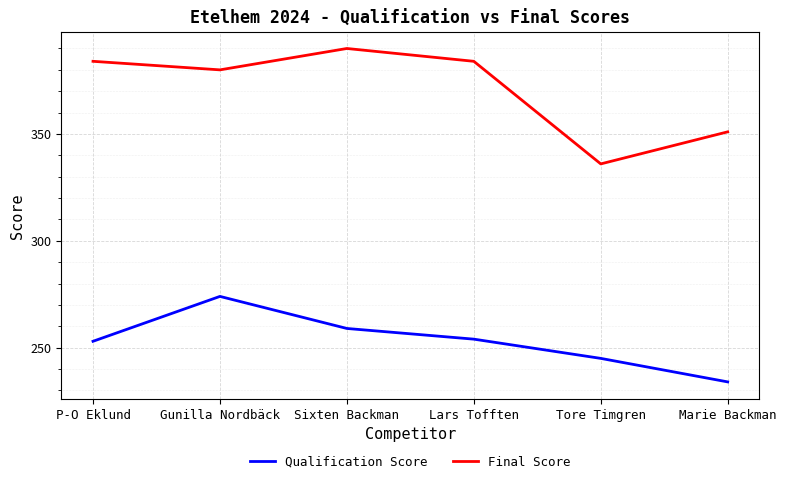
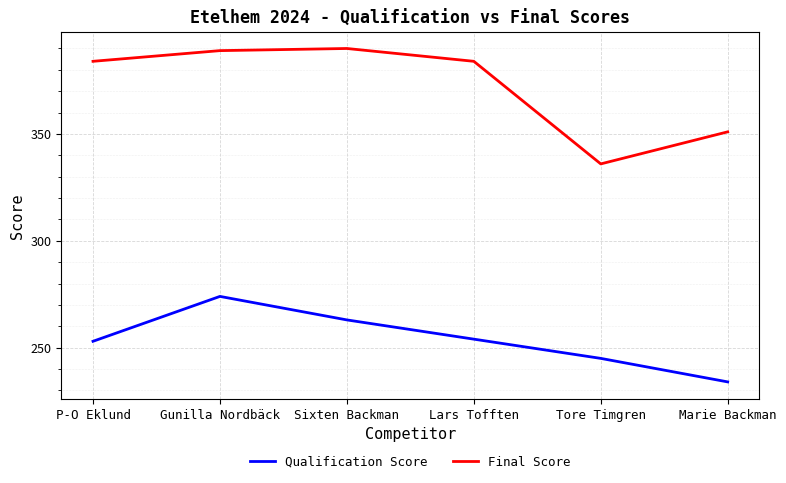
Final Score, Gunilla Nordbäck: 380 -> 389
Qualification Score, Sixten Backman: 259 -> 263
